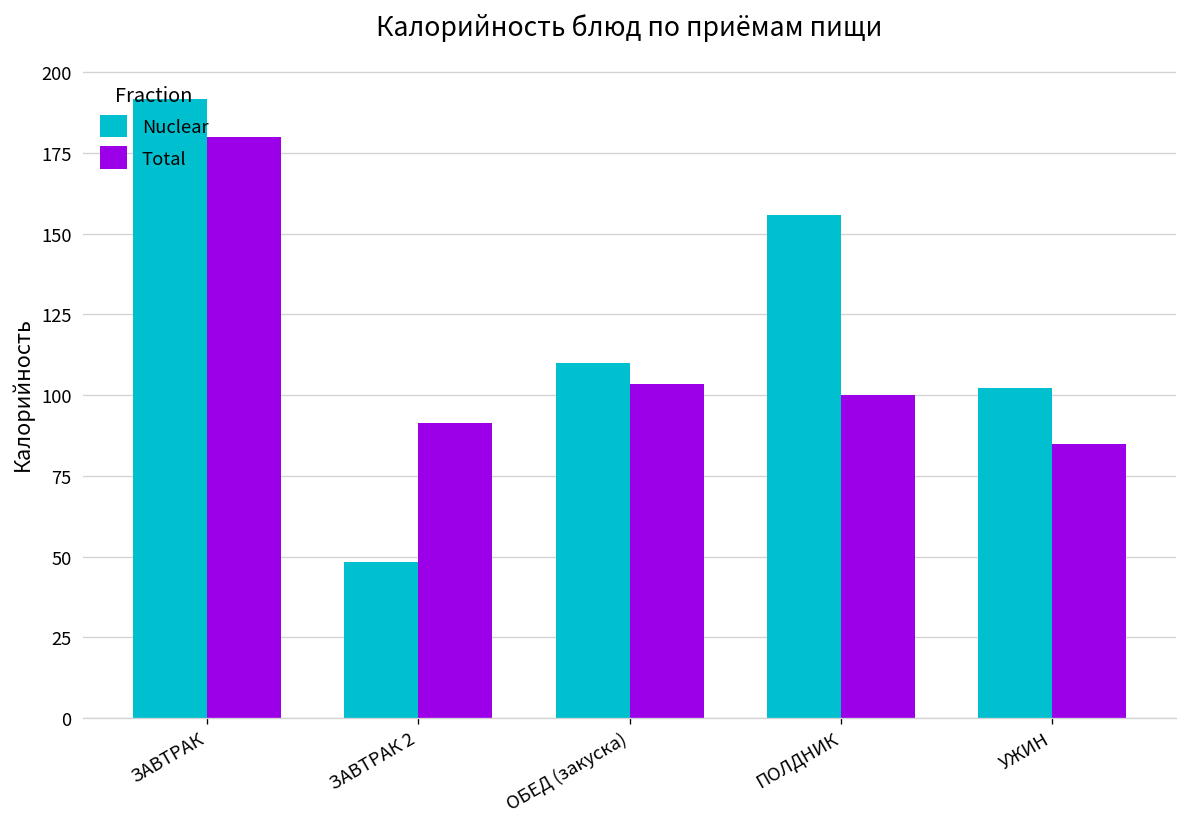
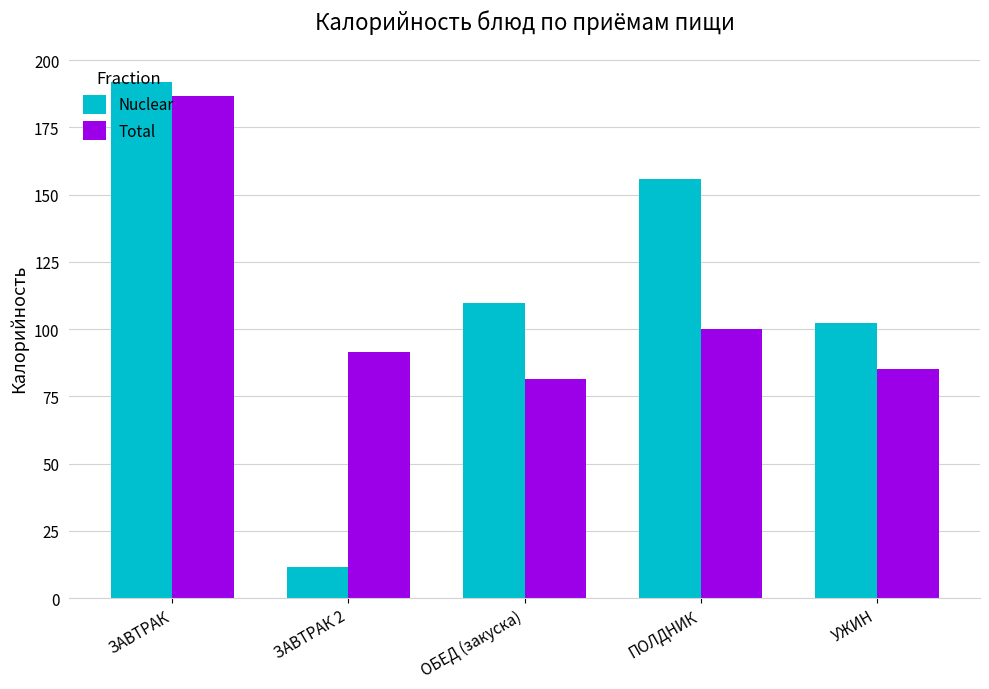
Total, ЗАВТРАК: 180 -> 187
Nuclear, ЗАВТРАК 2: 48 -> 12
Total, ОБЕД (закуска): 103 -> 82
